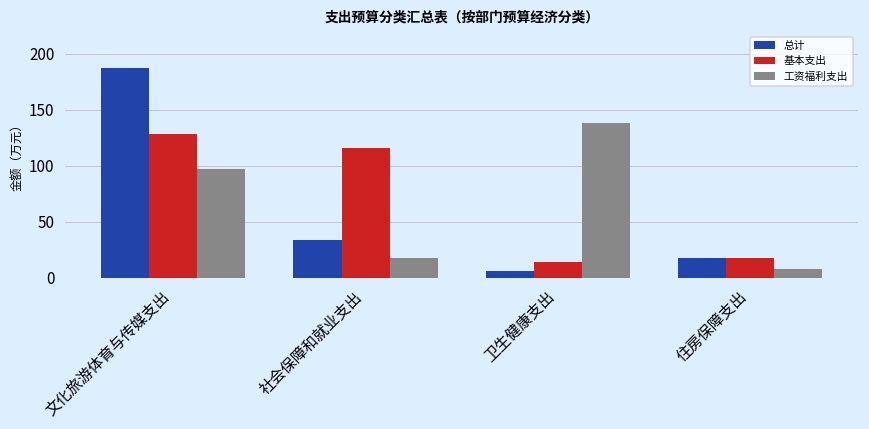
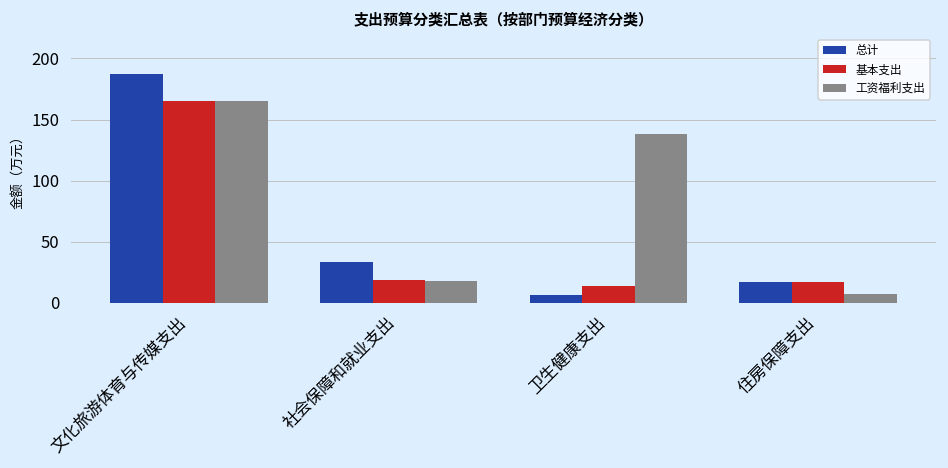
基本支出, 文化旅游体育与传媒支出: 128 -> 165
工资福利支出, 文化旅游体育与传媒支出: 97 -> 165
基本支出, 社会保障和就业支出: 115 -> 18
